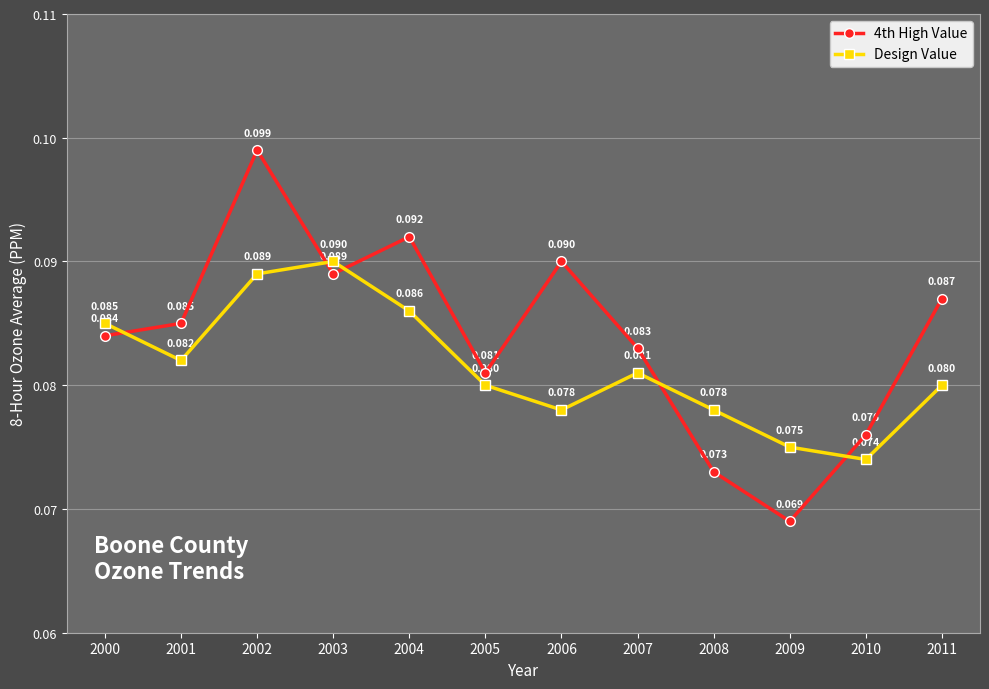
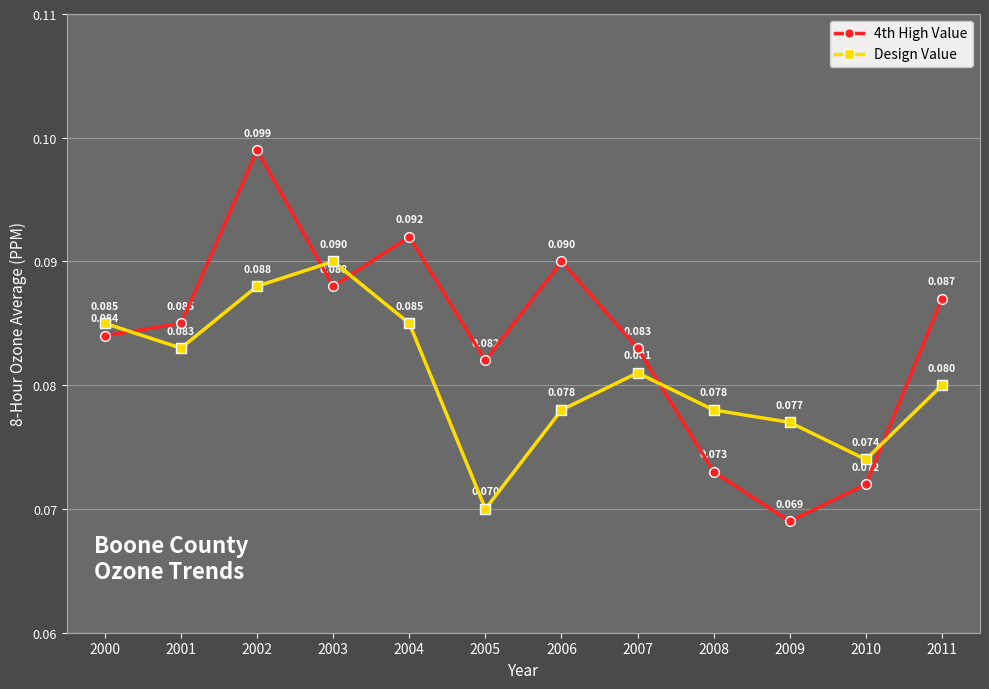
Design Value, 2001: 0.082 -> 0.083
Design Value, 2002: 0.089 -> 0.088
4th High Value, 2003: 0.089 -> 0.088
Design Value, 2004: 0.086 -> 0.085
4th High Value, 2005: 0.081 -> 0.082
Design Value, 2005: 0.080 -> 0.070
Design Value, 2009: 0.075 -> 0.077
4th High Value, 2010: 0.076 -> 0.072
